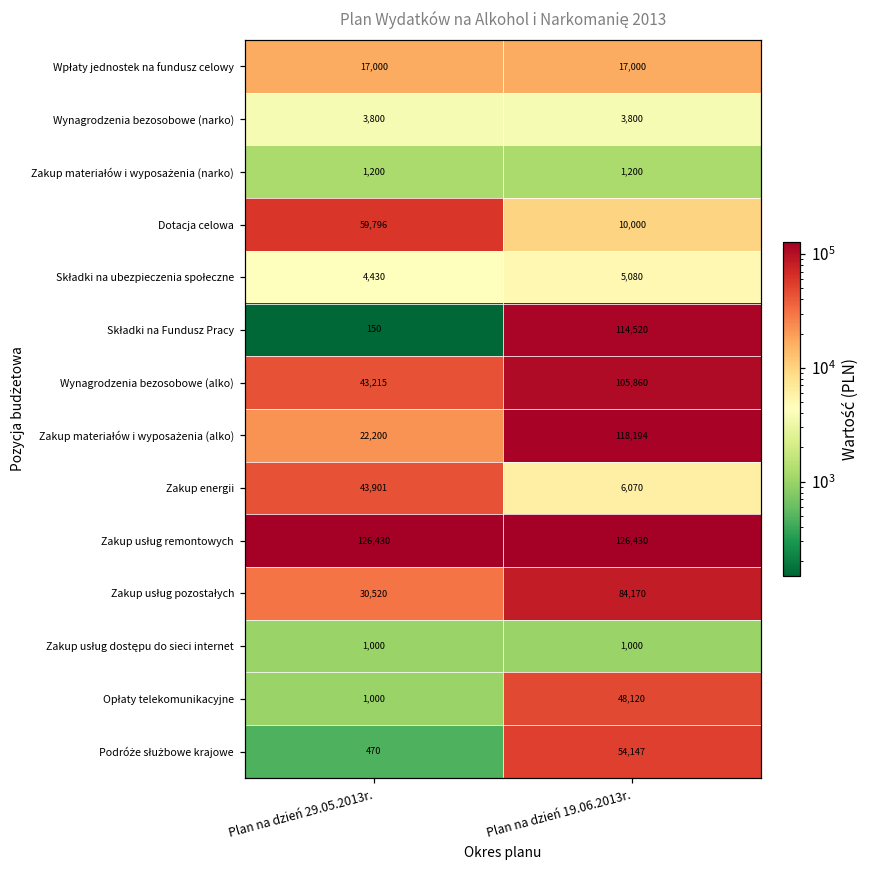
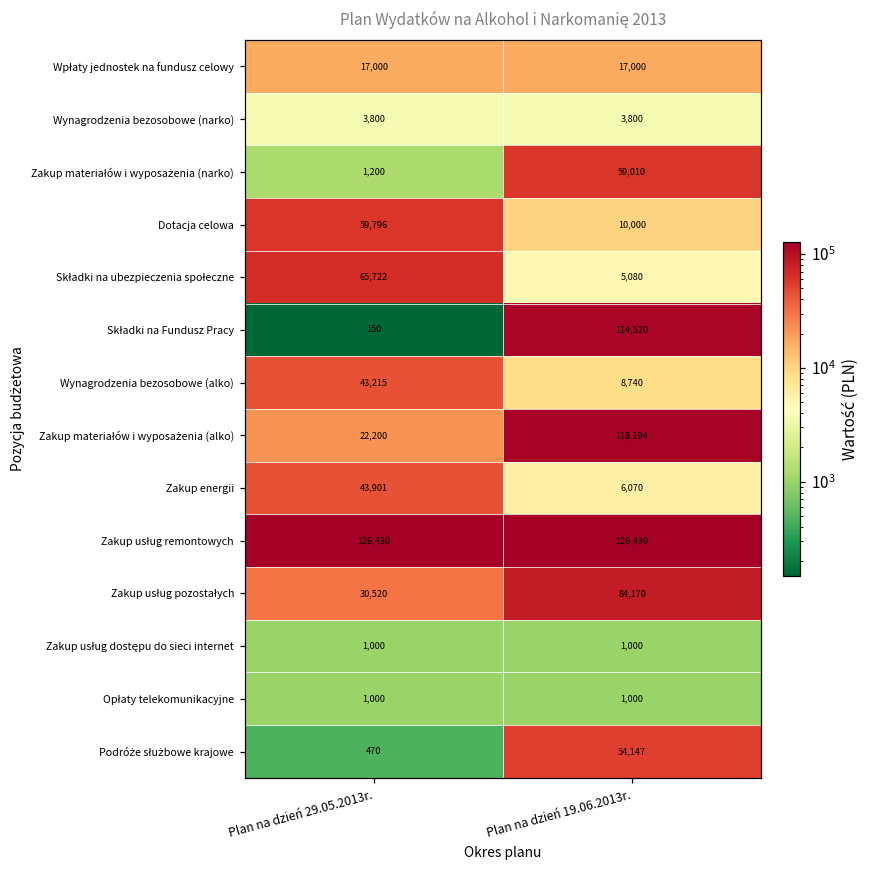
Zakup materiałów i wyposażenia (narko), Plan na dzień 19.06.2013r.: 1,200 -> 59,010
Składki na ubezpieczenia społeczne, Plan na dzień 29.05.2013r.: 4,430 -> 65,722
Wynagrodzenia bezosobowe (alko), Plan na dzień 19.06.2013r.: 105,860 -> 8,740
Opłaty telekomunikacyjne, Plan na dzień 19.06.2013r.: 48,120 -> 1,000
